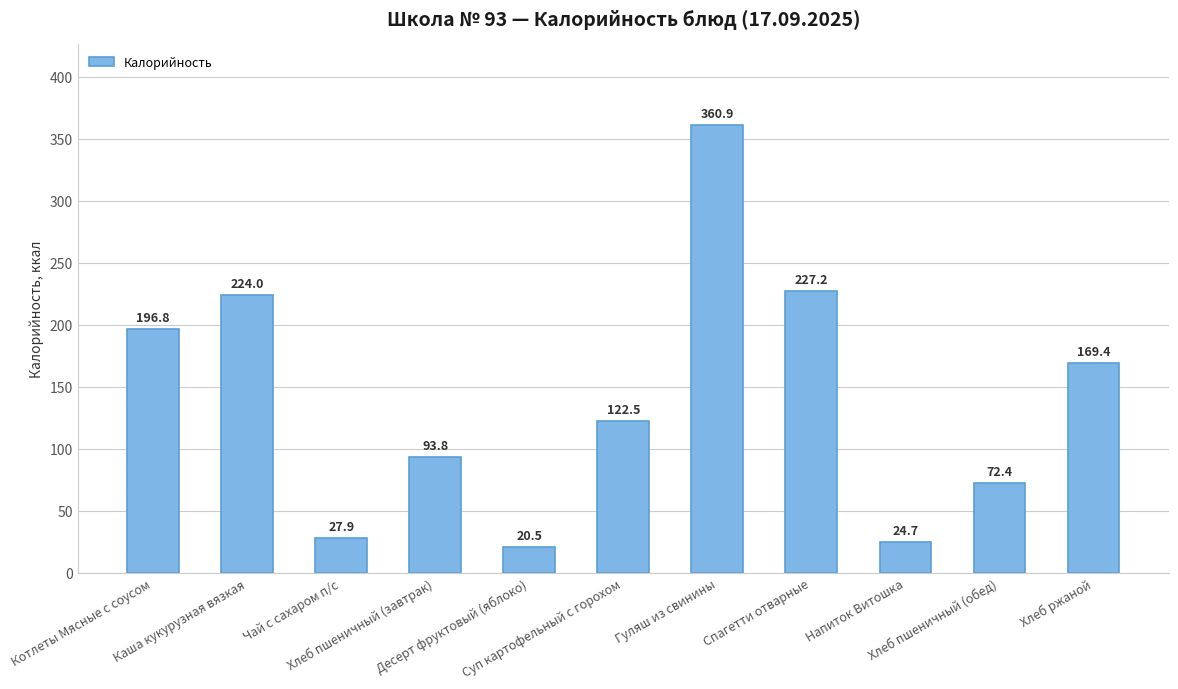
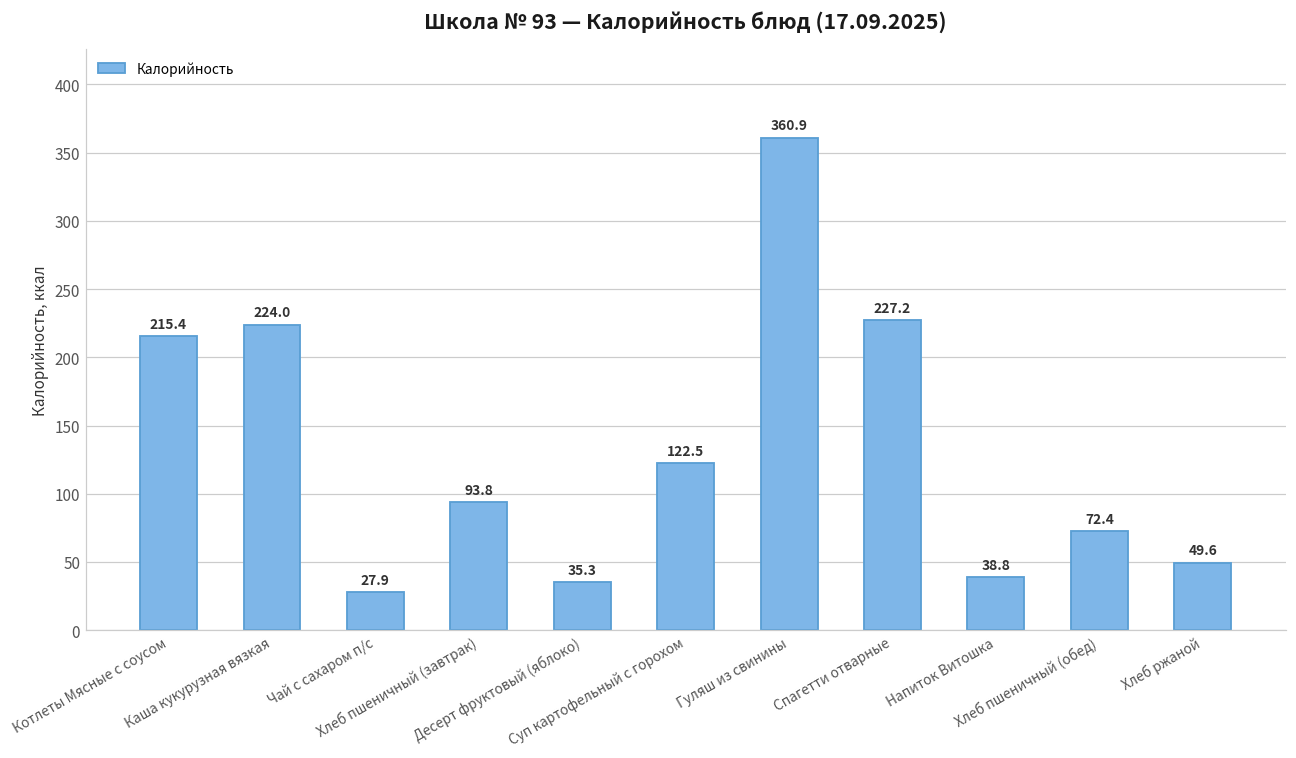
Котлеты Мясные с соусом: 196.8 -> 215.4
Десерт фруктовый (яблоко): 20.5 -> 35.3
Напиток Витошка: 24.7 -> 38.8
Хлеб ржаной: 169.4 -> 49.6
